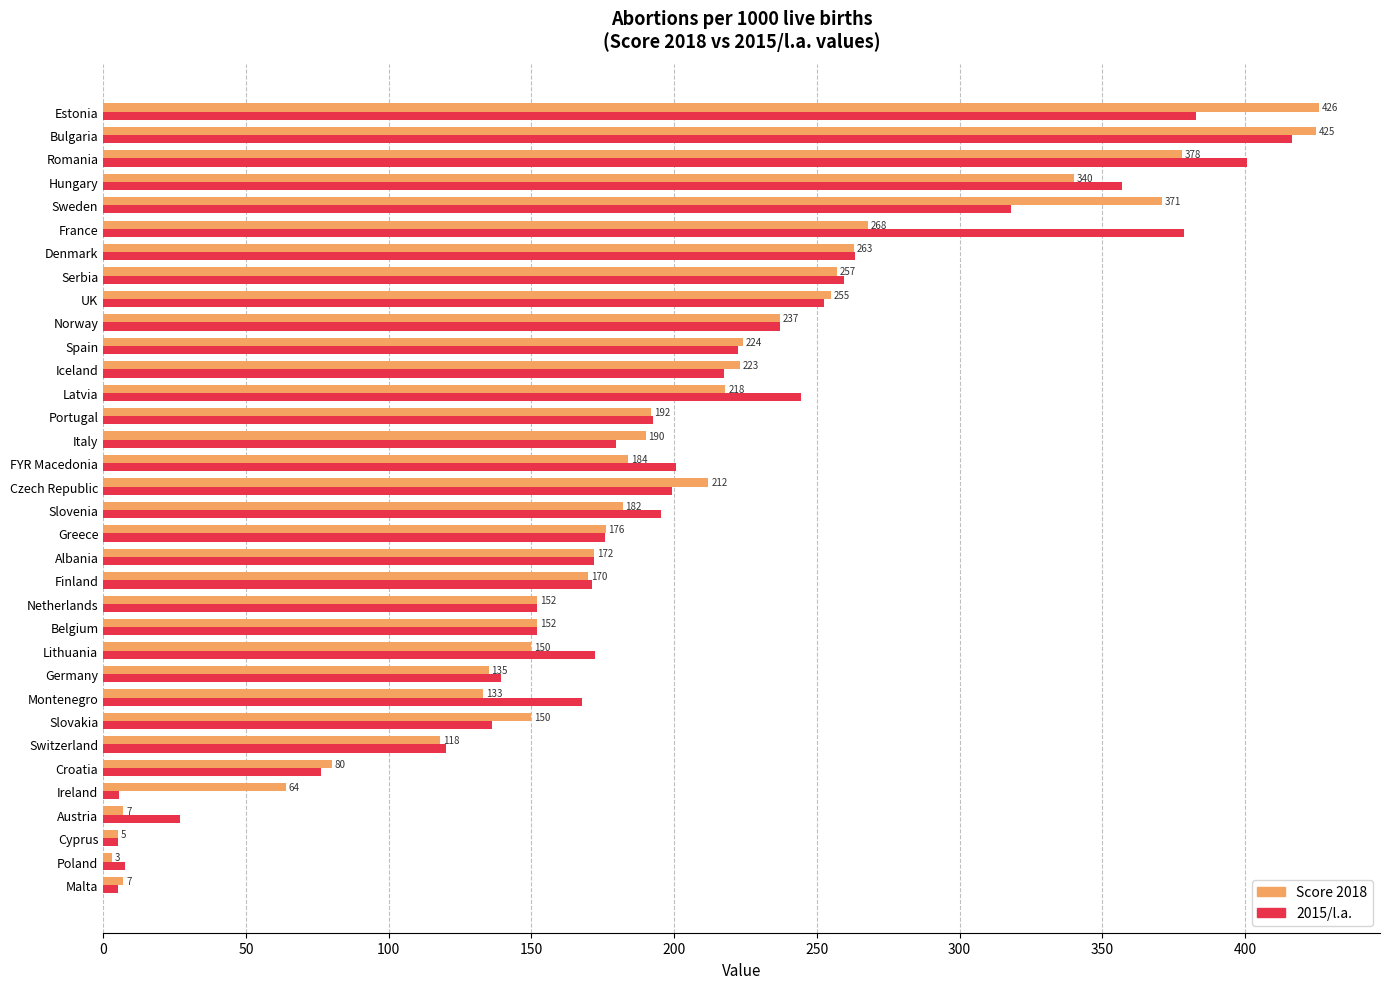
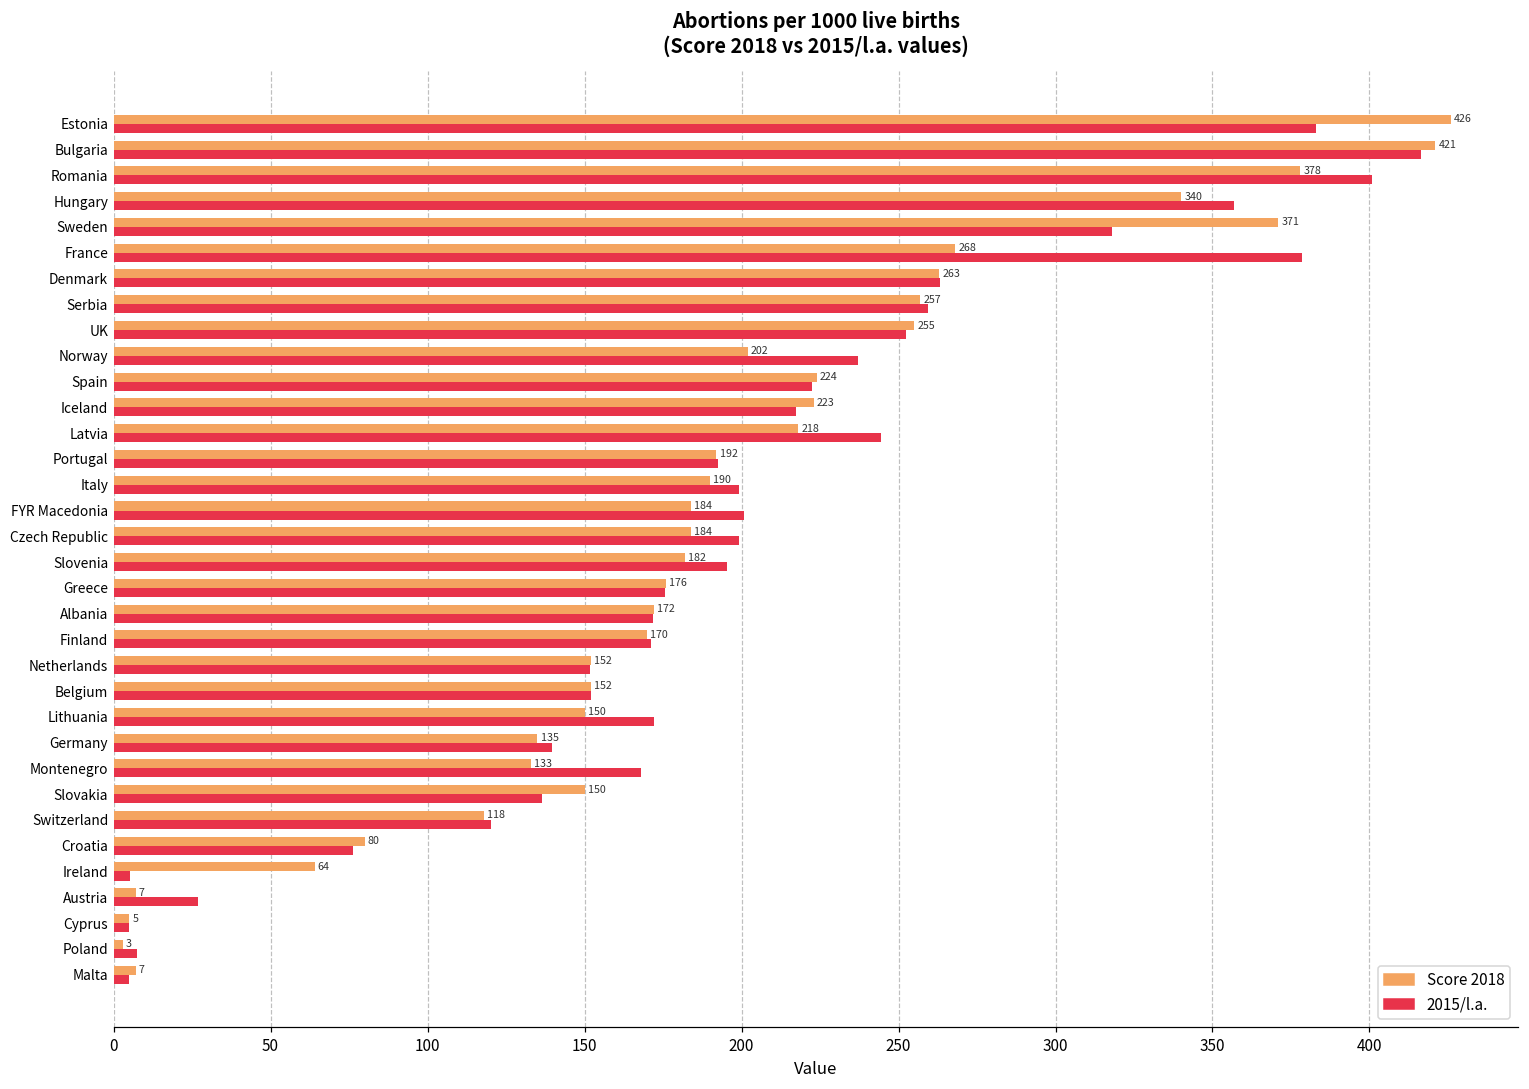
Score 2018, Bulgaria: 425 -> 421
Score 2018, Norway: 237 -> 202
2015/l.a., Italy: 180 -> 199
Score 2018, Czech Republic: 212 -> 184
